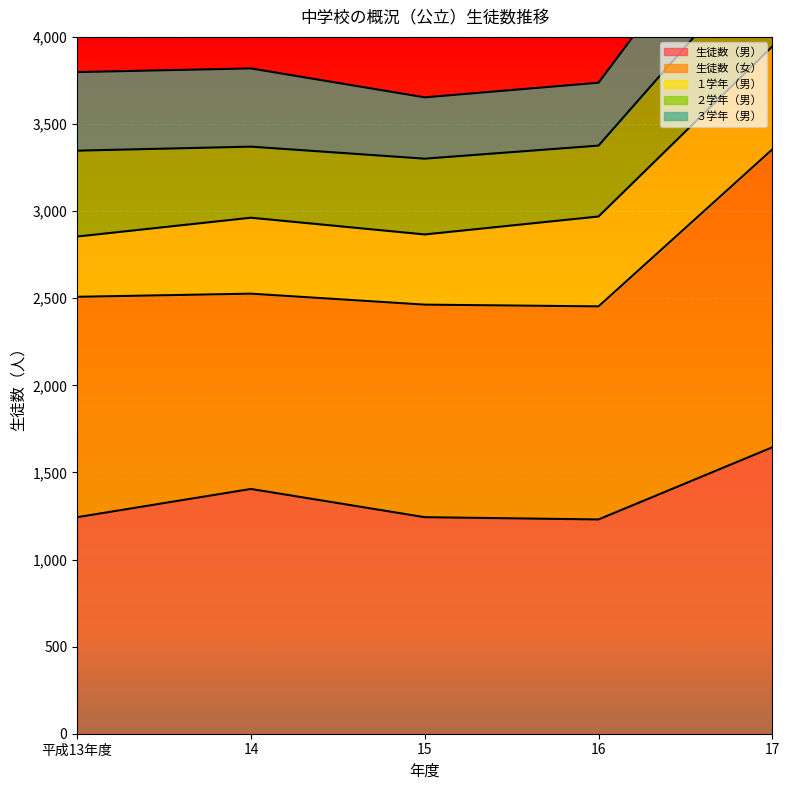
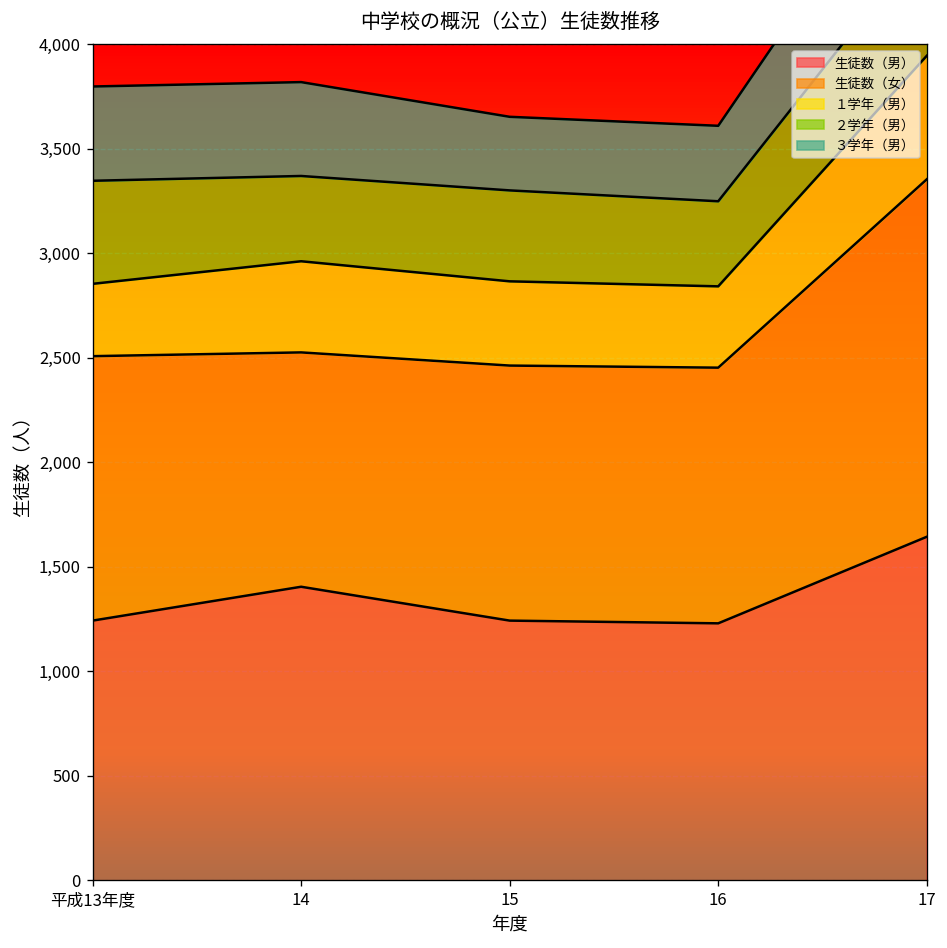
１学年（男）, 16: 520 -> 390
